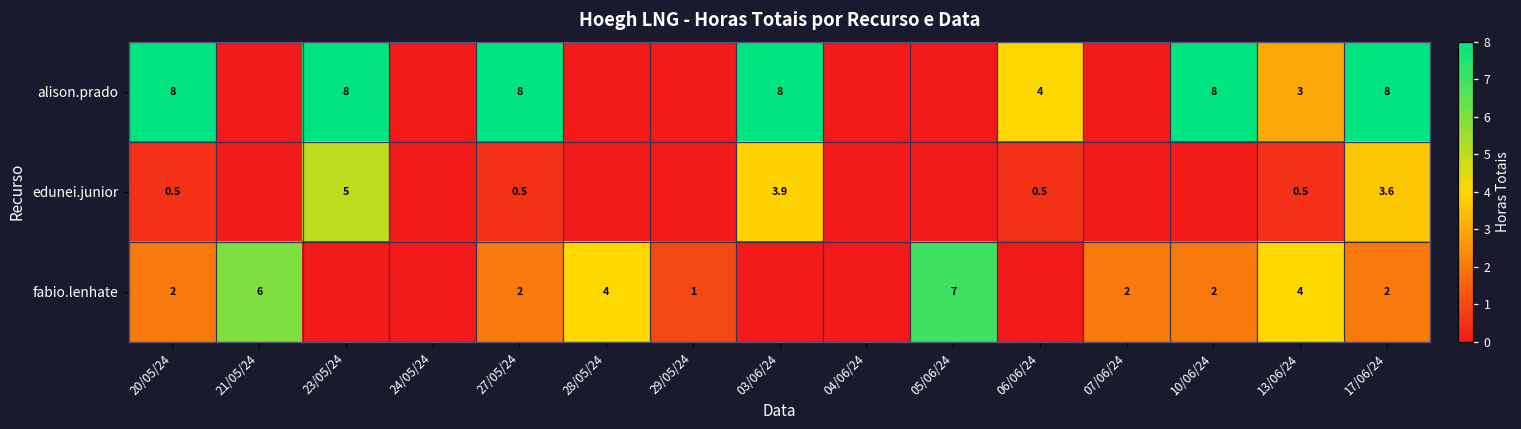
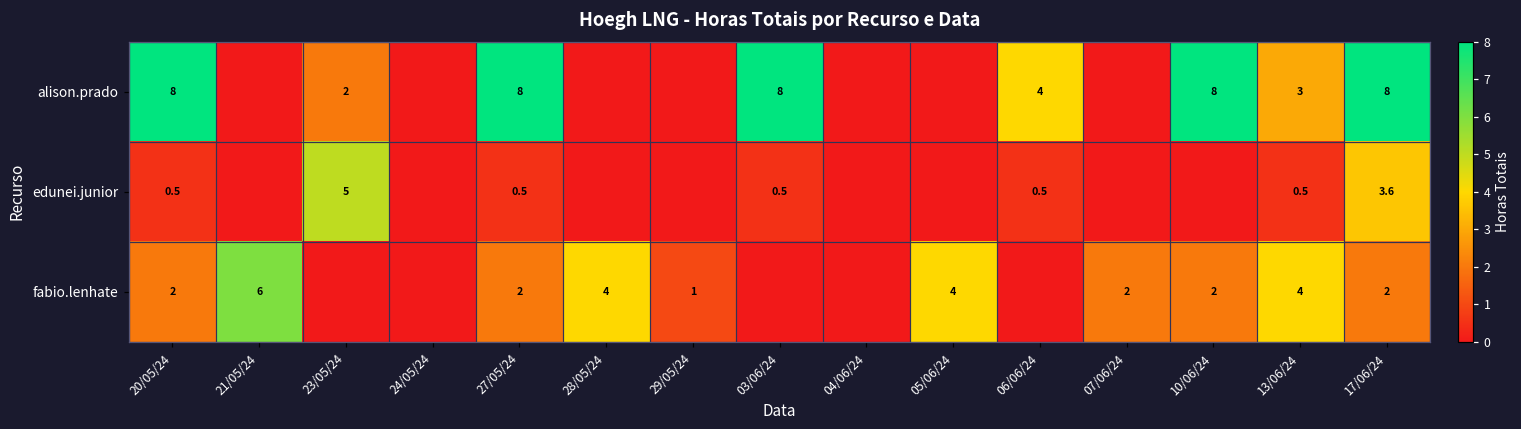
alison.prado, 23/05/24: 8 -> 2
edunei.junior, 03/06/24: 3.9 -> 0.5
fabio.lenhate, 05/06/24: 7 -> 4
